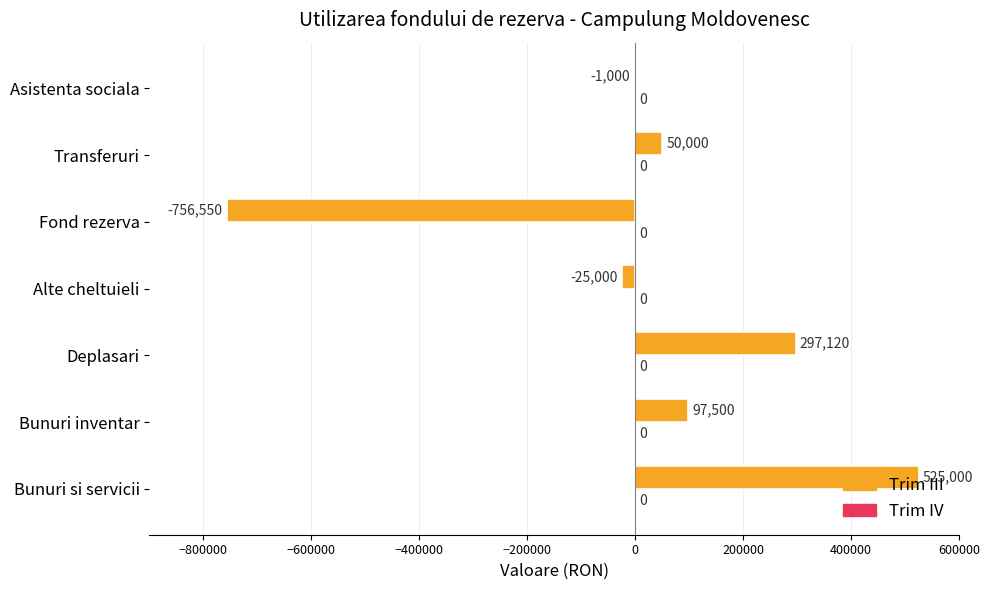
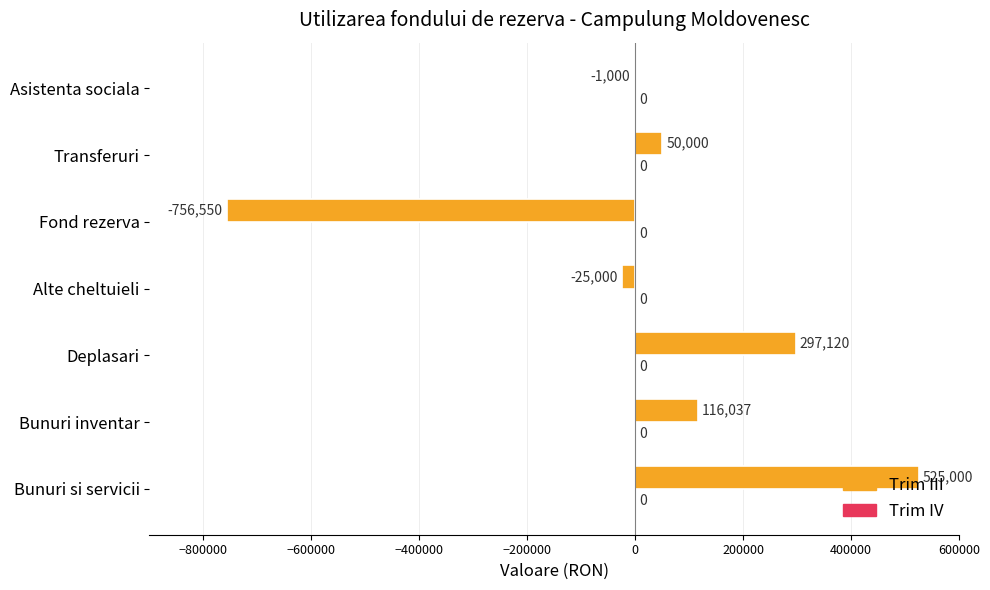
Trim III, Bunuri inventar: 97,500 -> 116,037
